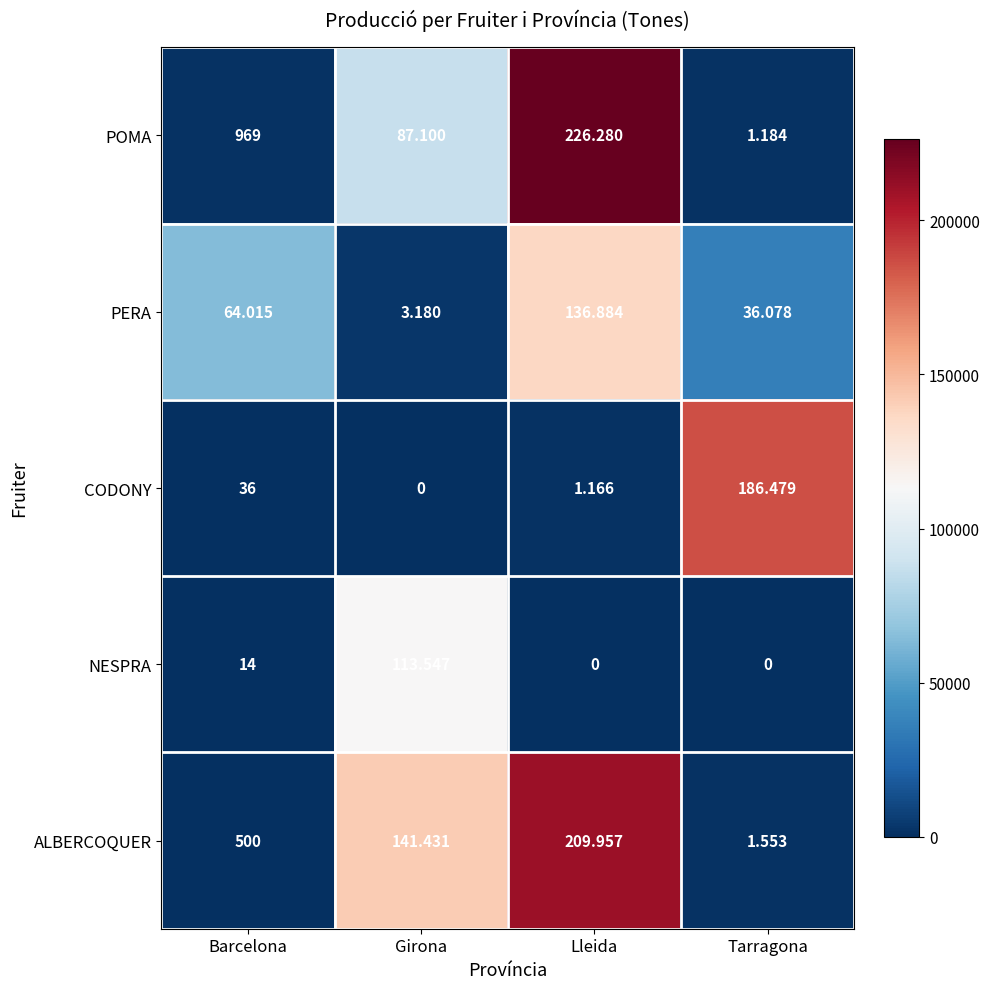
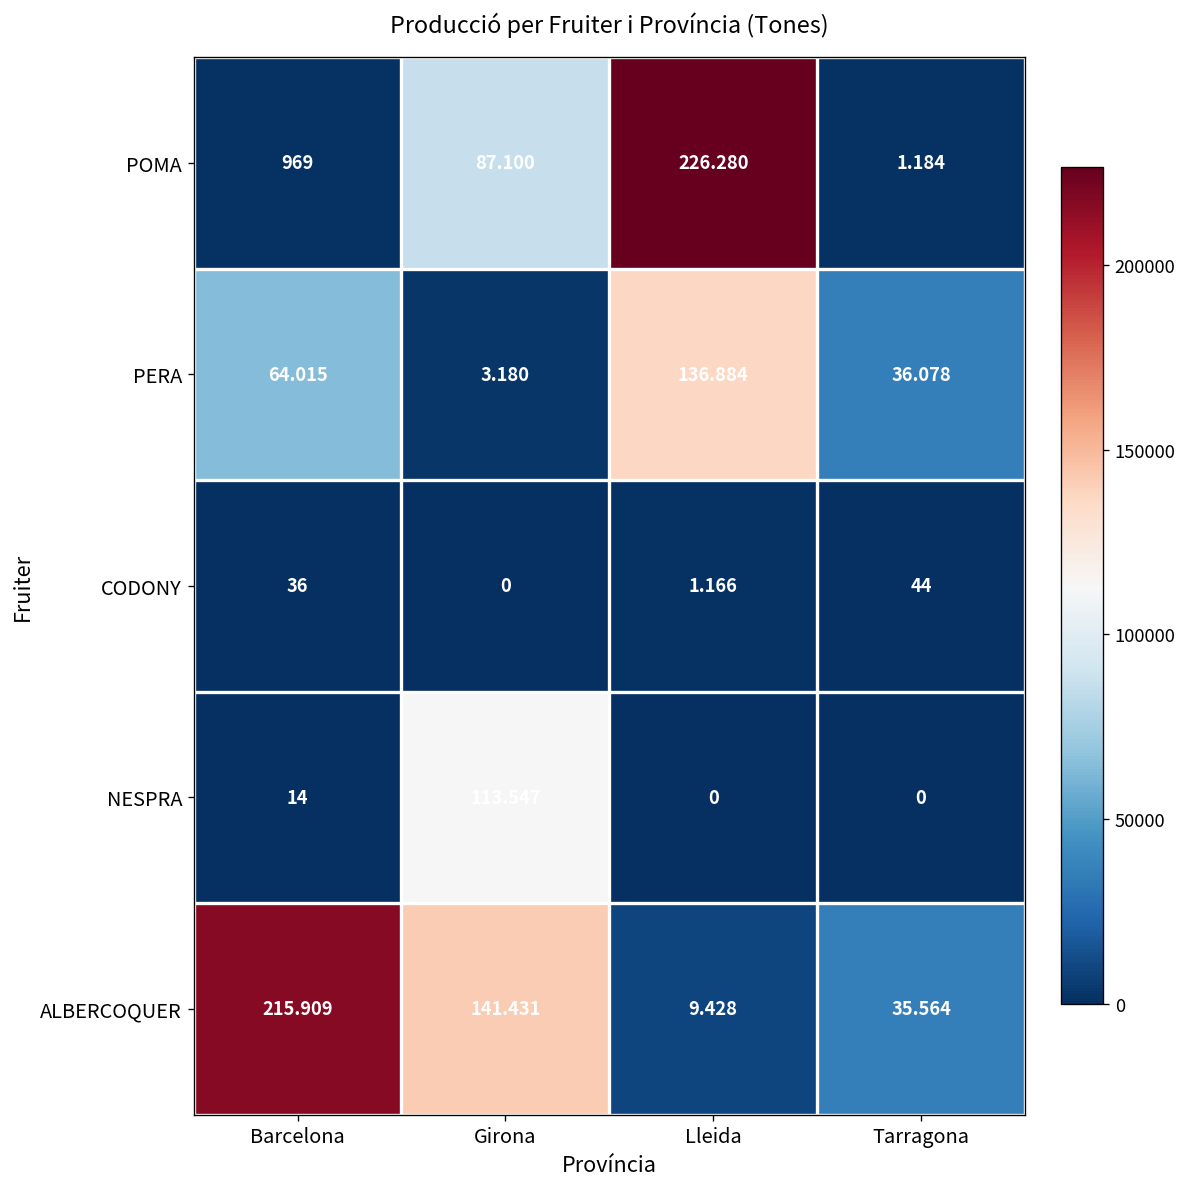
CODONY, Tarragona: 186.479 -> 44
ALBERCOQUER, Barcelona: 500 -> 215.909
ALBERCOQUER, Lleida: 209.957 -> 9.428
ALBERCOQUER, Tarragona: 1.553 -> 35.564
